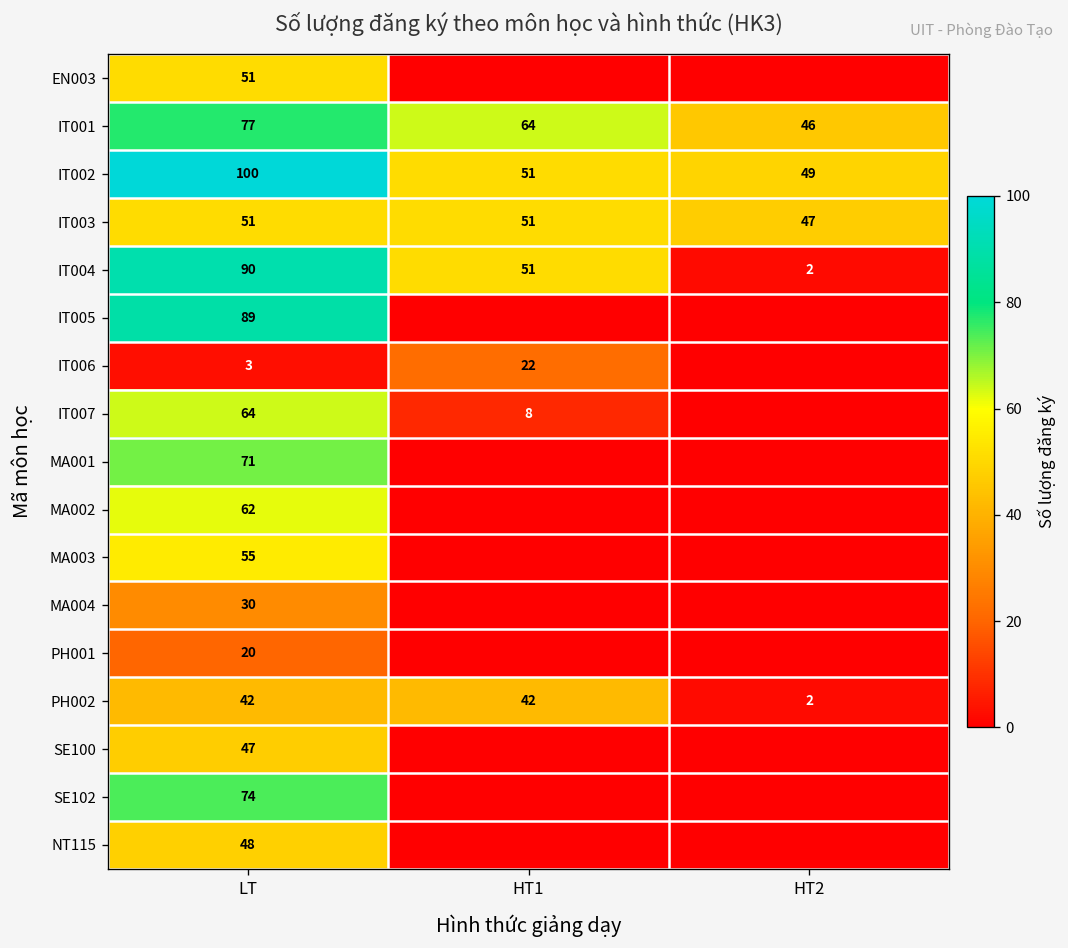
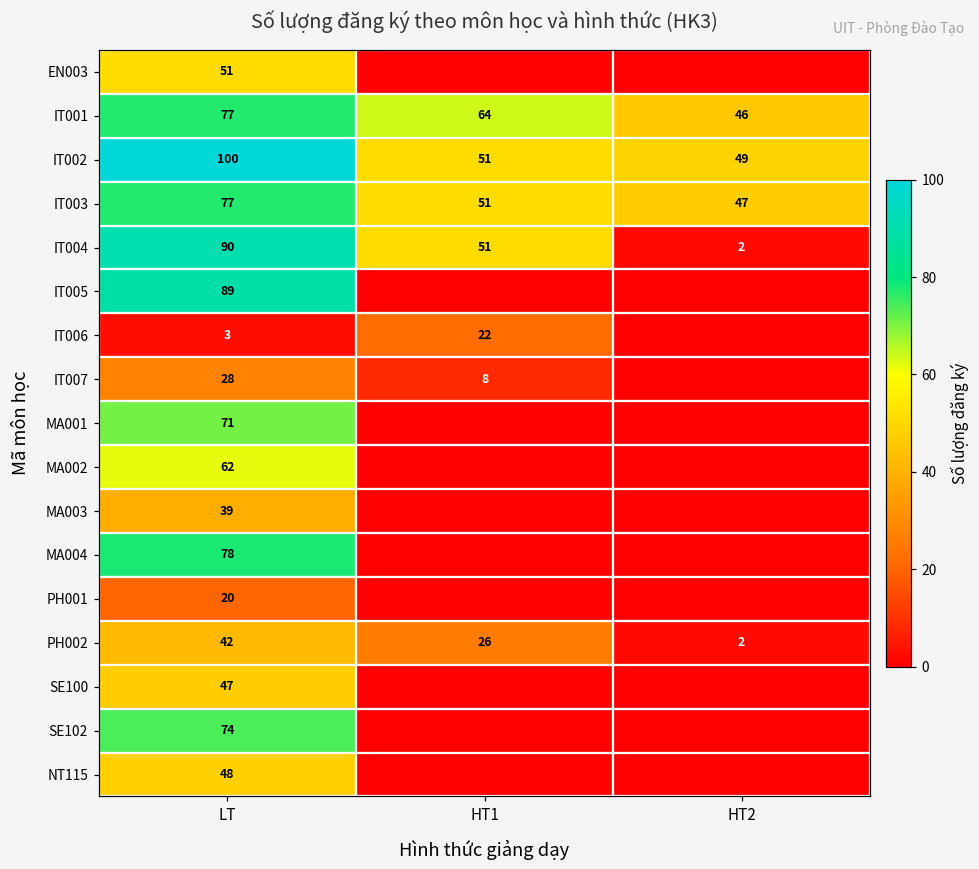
IT003, LT: 51 -> 77
IT007, LT: 64 -> 28
MA003, LT: 55 -> 39
MA004, LT: 30 -> 78
PH002, HT1: 42 -> 26
